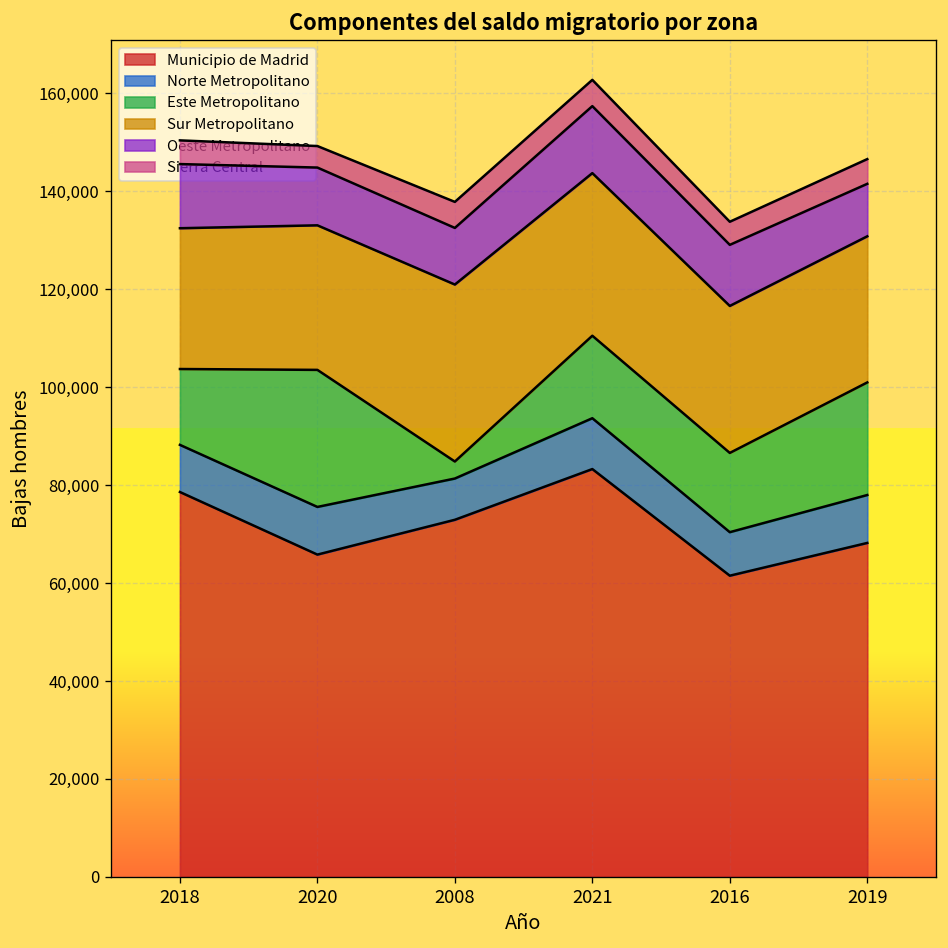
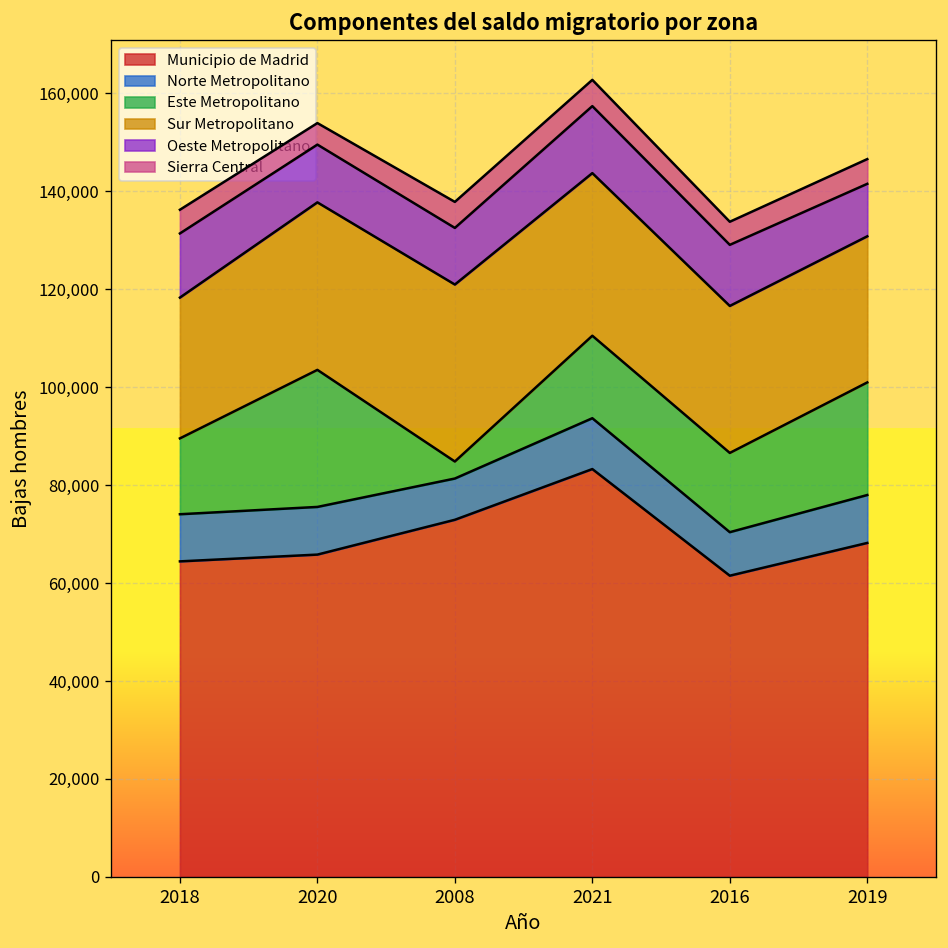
Municipio de Madrid, 2018: 79,000 -> 64,000
Sur Metropolitano, 2020: 30,000 -> 34,000
